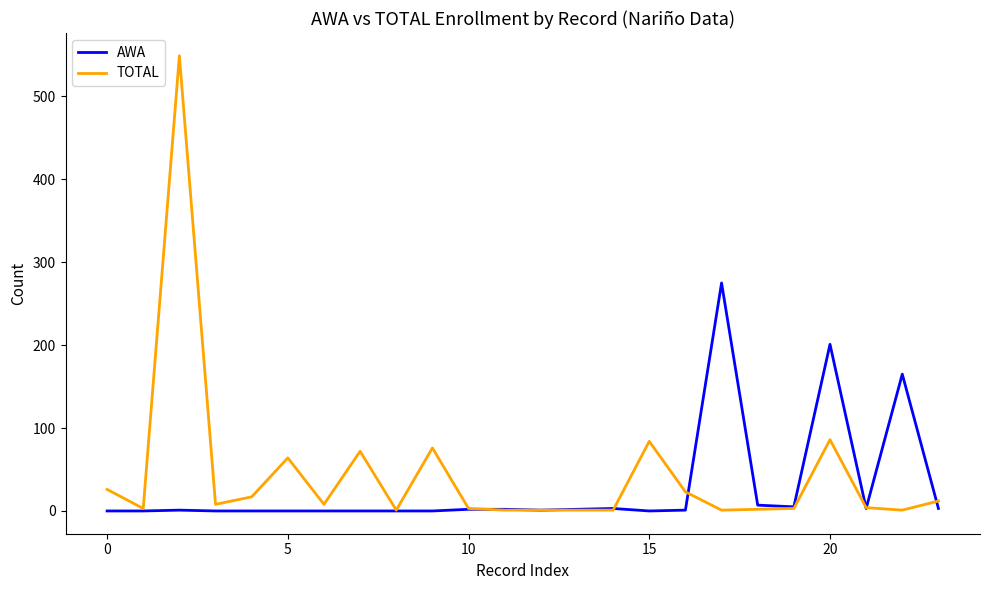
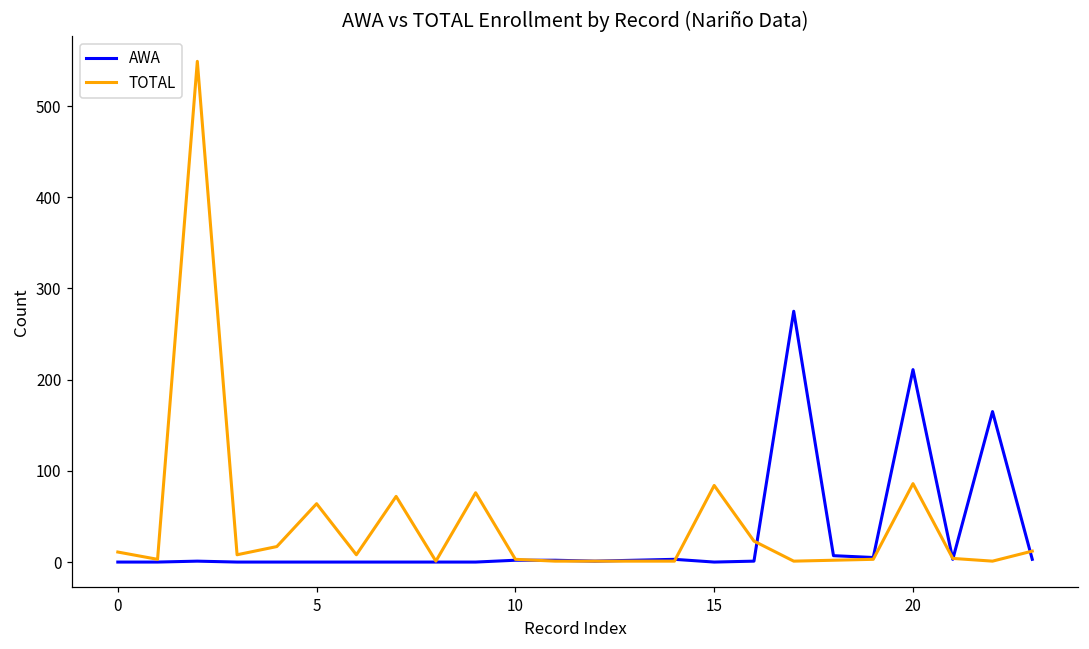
TOTAL, 0: 30 -> 10
AWA, 20: 200 -> 210
